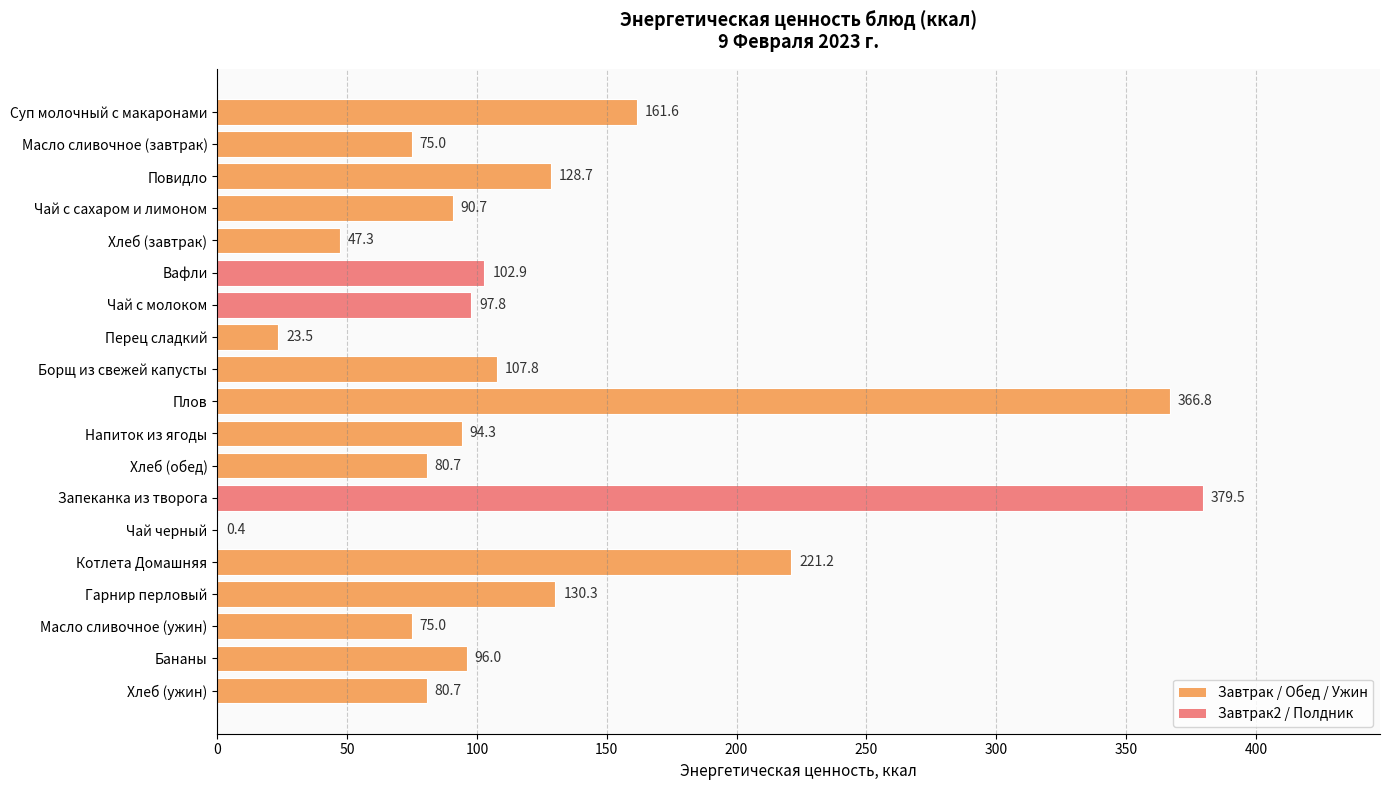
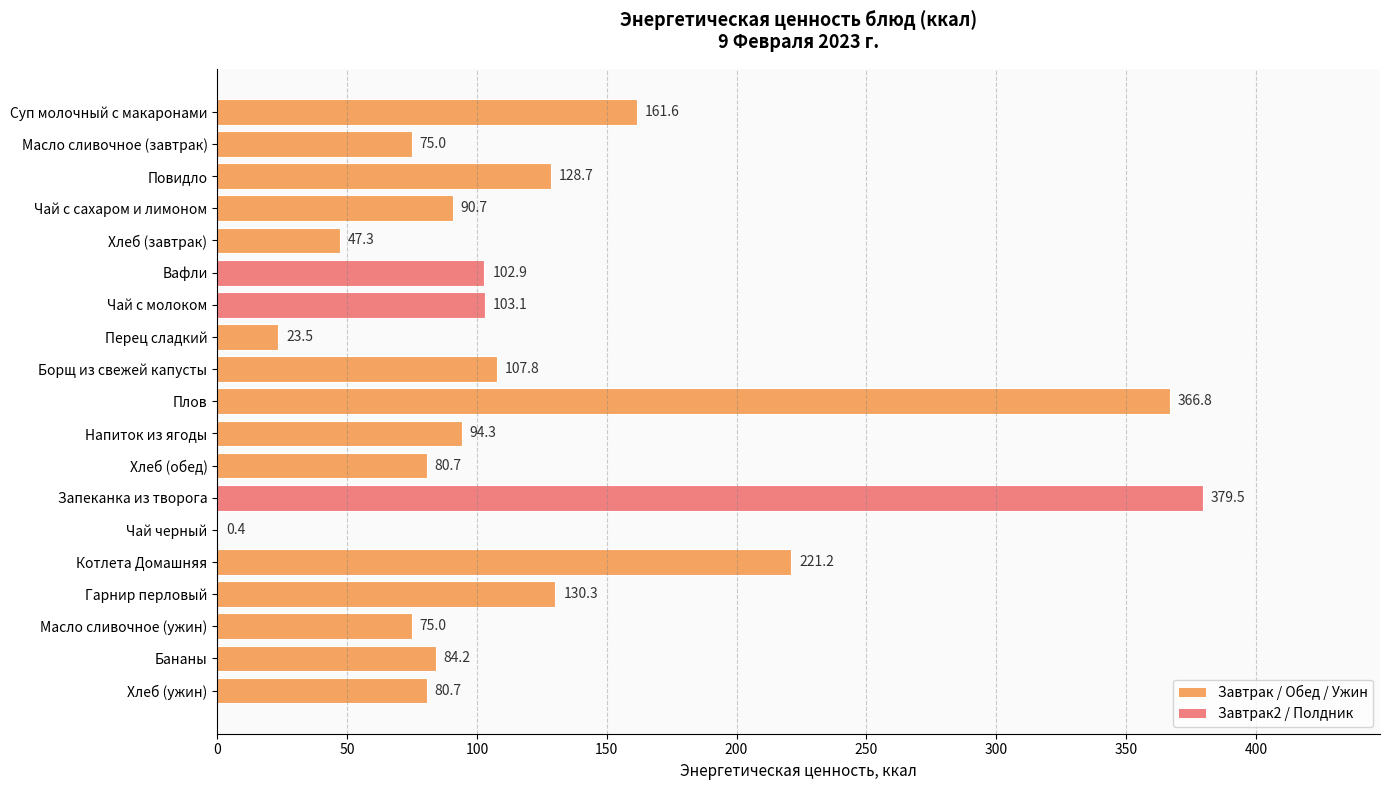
Чай с молоком: 97.8 -> 103.1
Бананы: 96.0 -> 84.2
